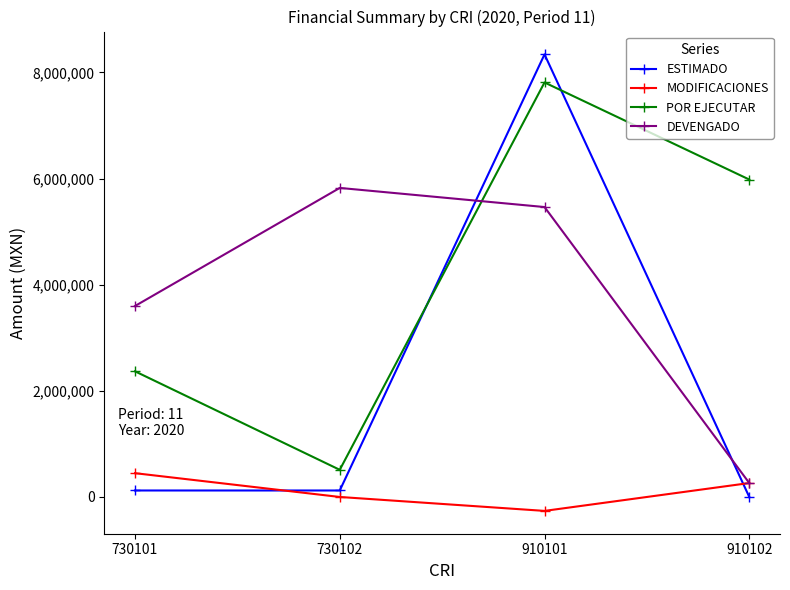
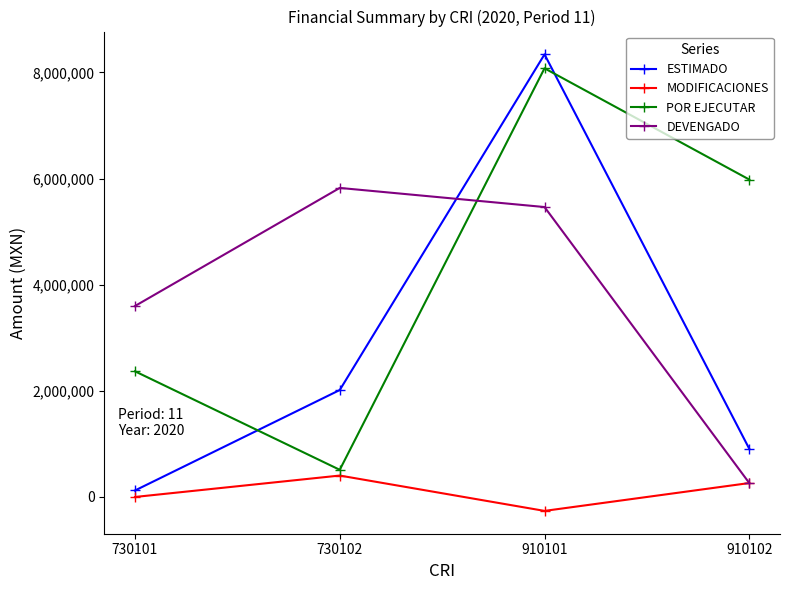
MODIFICACIONES, 730101: 400,000 -> 0
ESTIMADO, 730102: 100,000 -> 2,000,000
MODIFICACIONES, 730102: 0 -> 400,000
POR EJECUTAR, 910101: 7,800,000 -> 8,100,000
ESTIMADO, 910102: 0 -> 900,000
